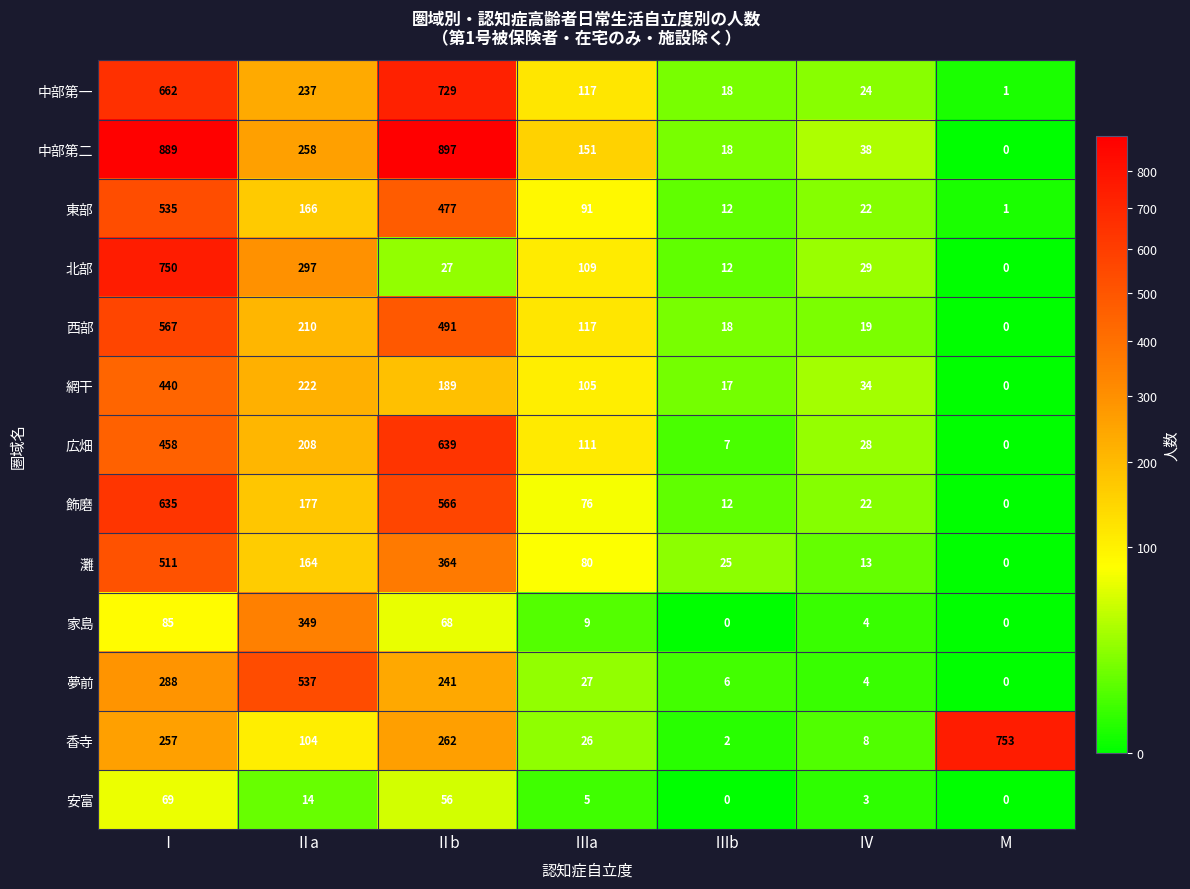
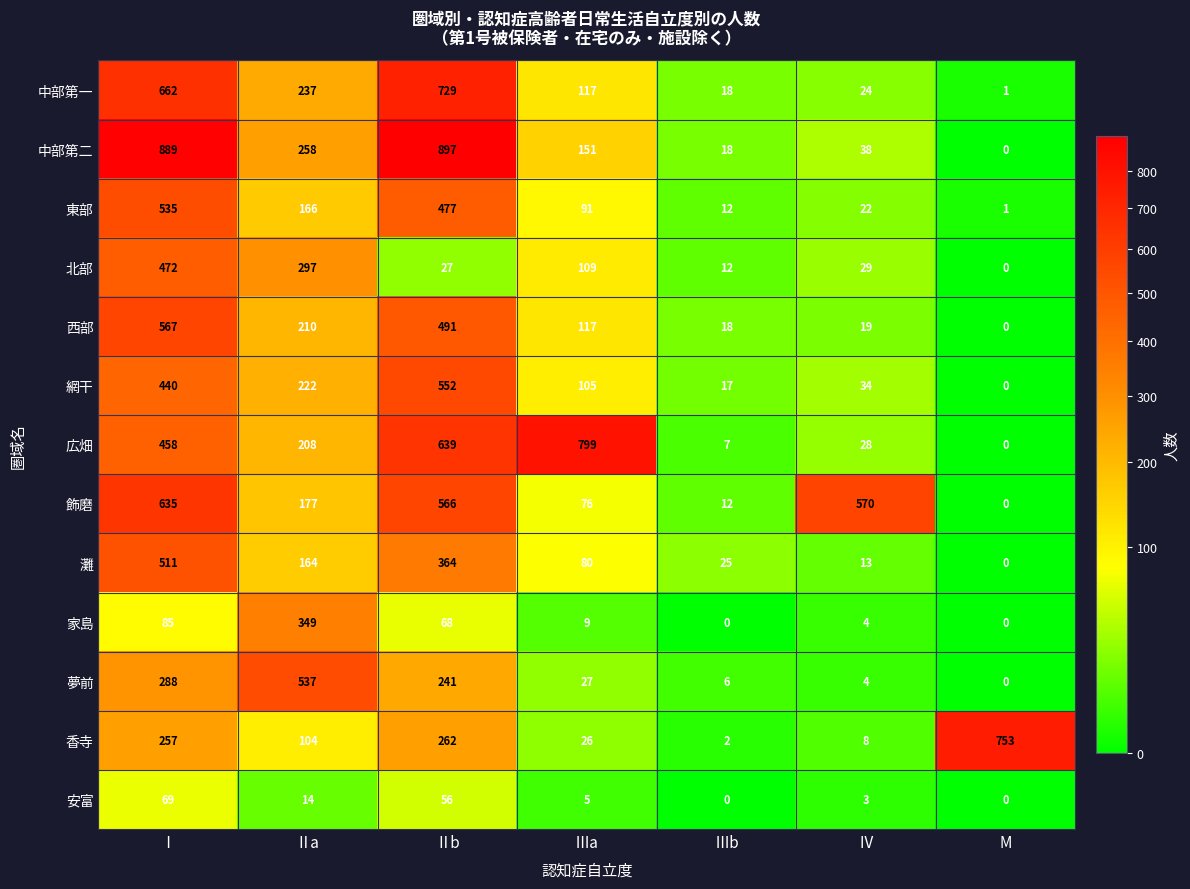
北部, Ⅰ: 750 -> 472
網干, Ⅱb: 189 -> 552
広畑, Ⅲa: 111 -> 799
飾磨, Ⅳ: 22 -> 570
